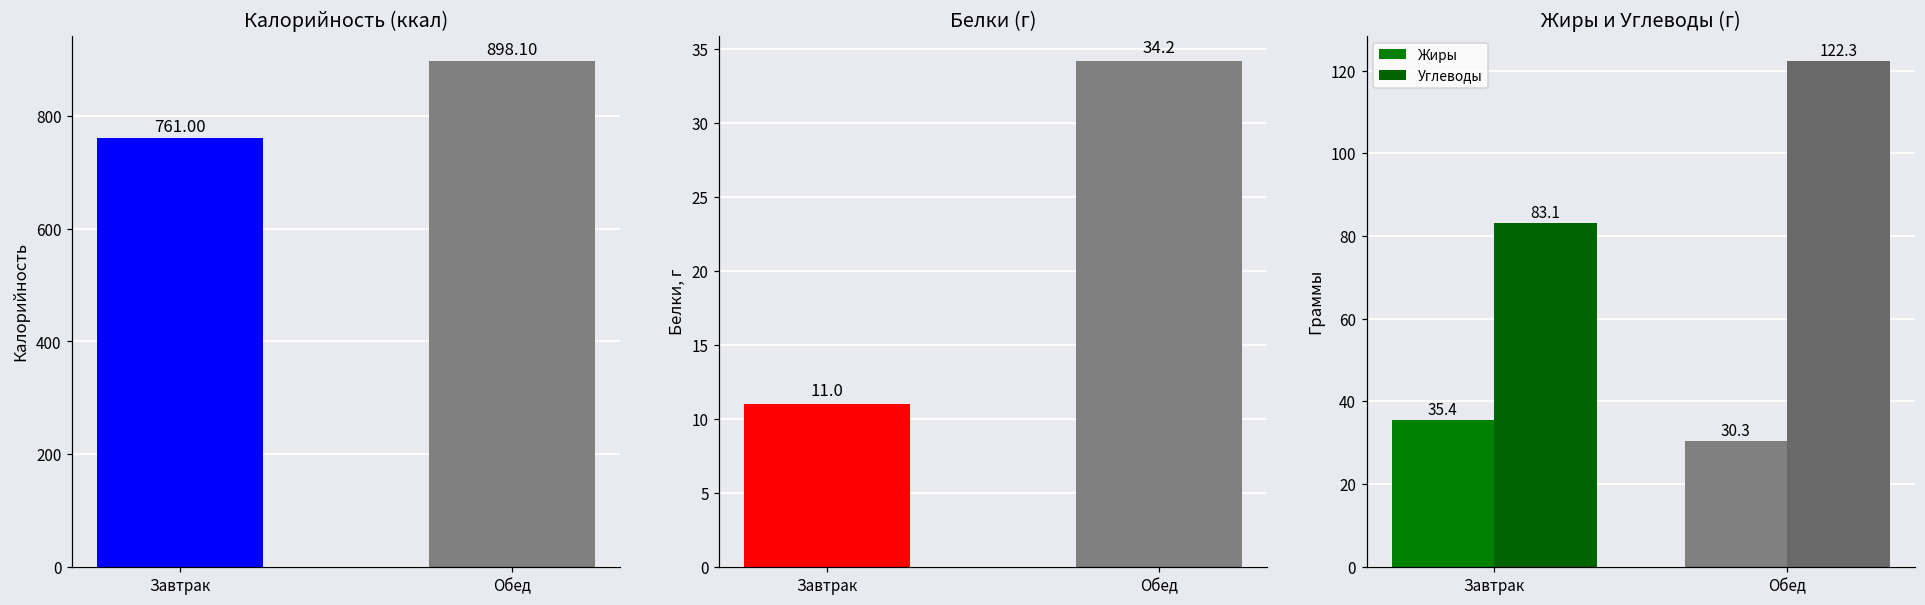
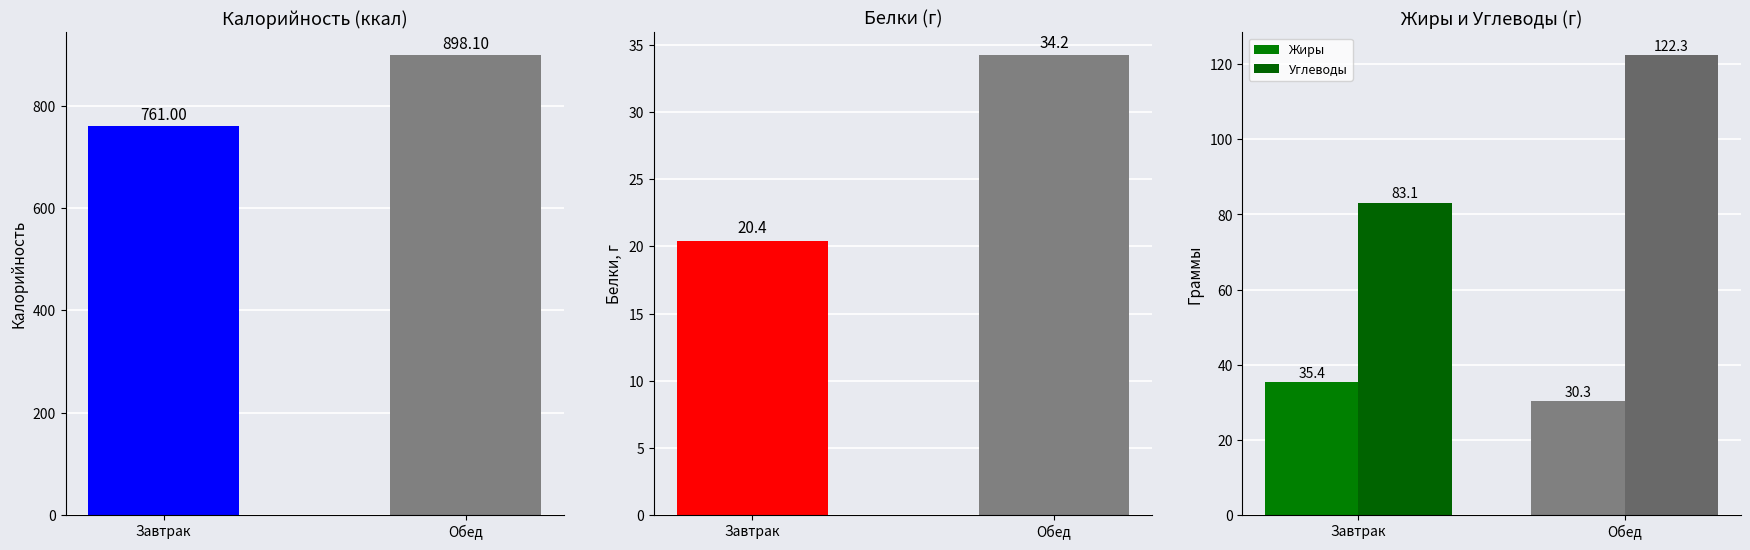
Белки (г), Завтрак: 11.0 -> 20.4
